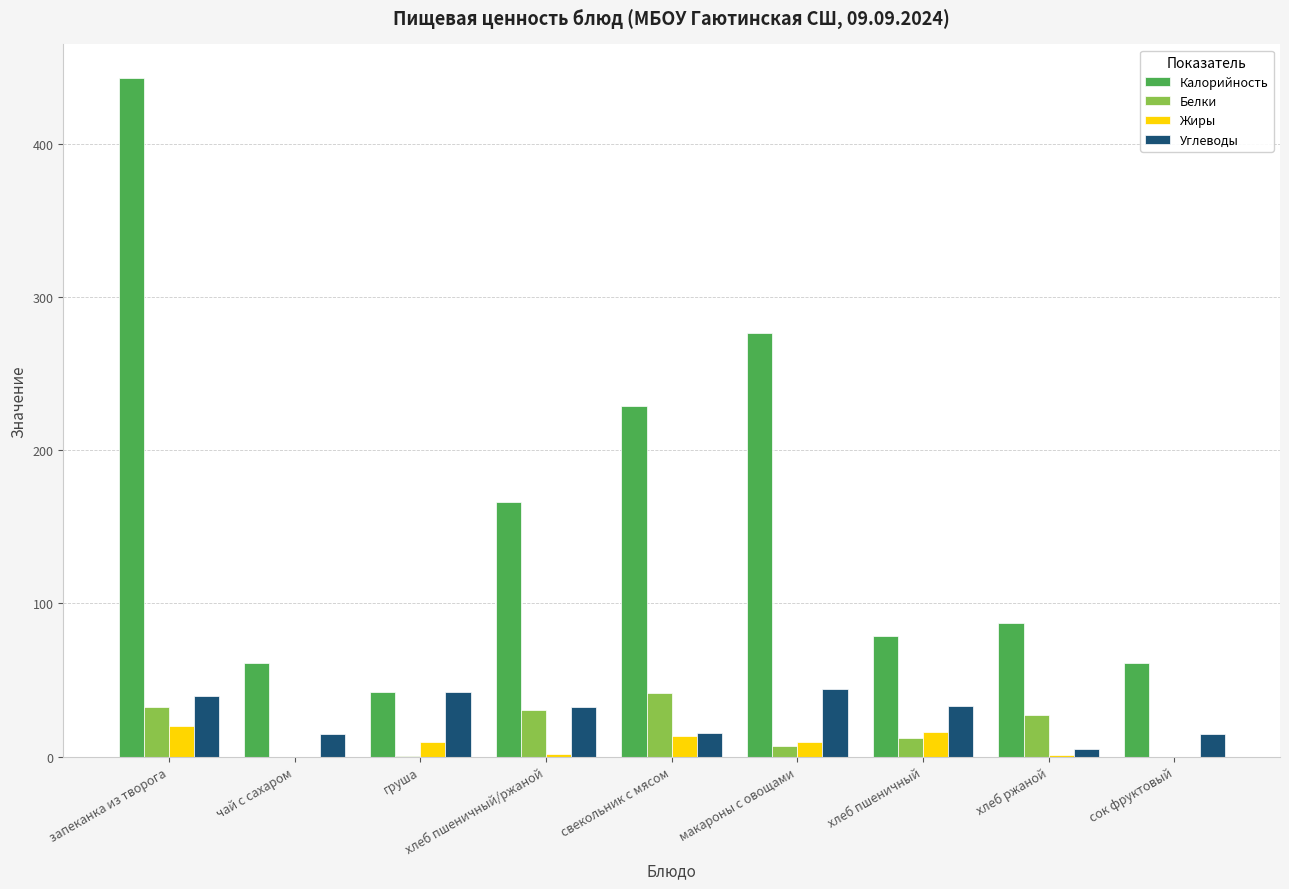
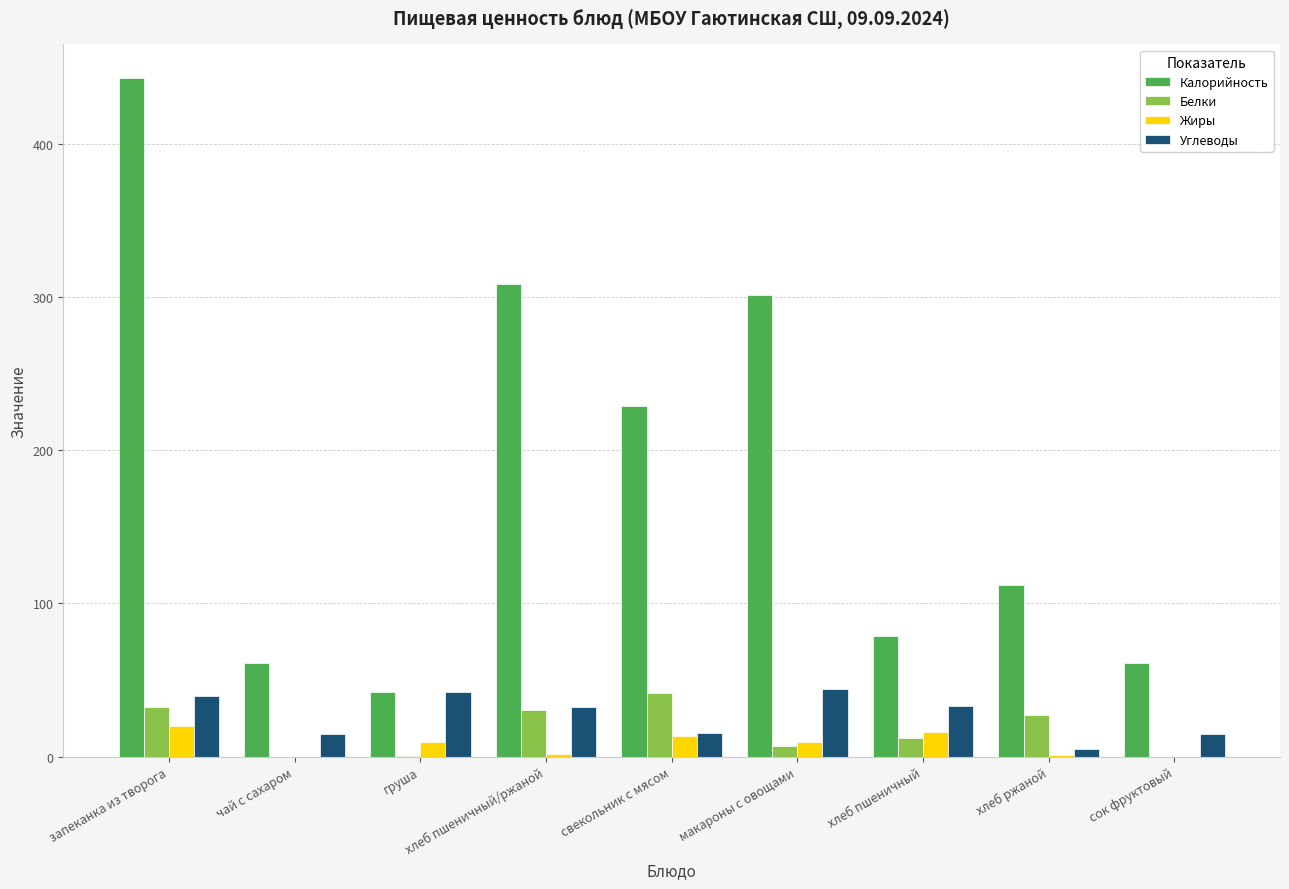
Калорийность, хлеб пшеничный/ржаной: 166 -> 309
Калорийность, макароны с овощами: 277 -> 301
Калорийность, хлеб ржаной: 87 -> 112
